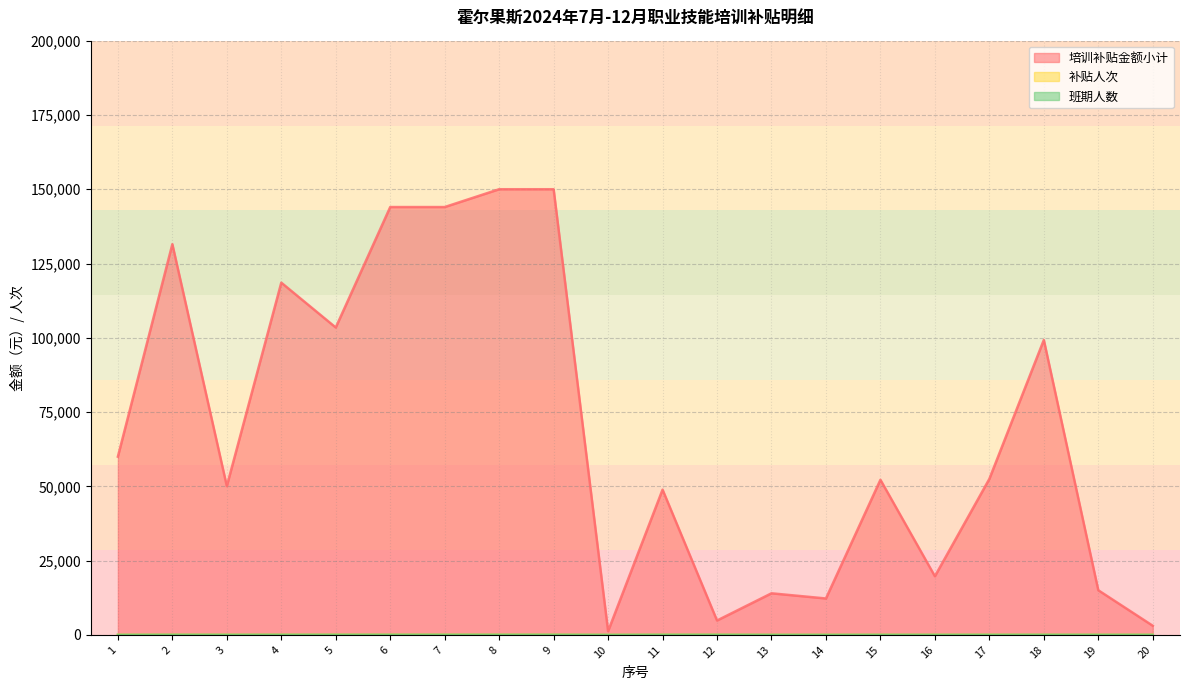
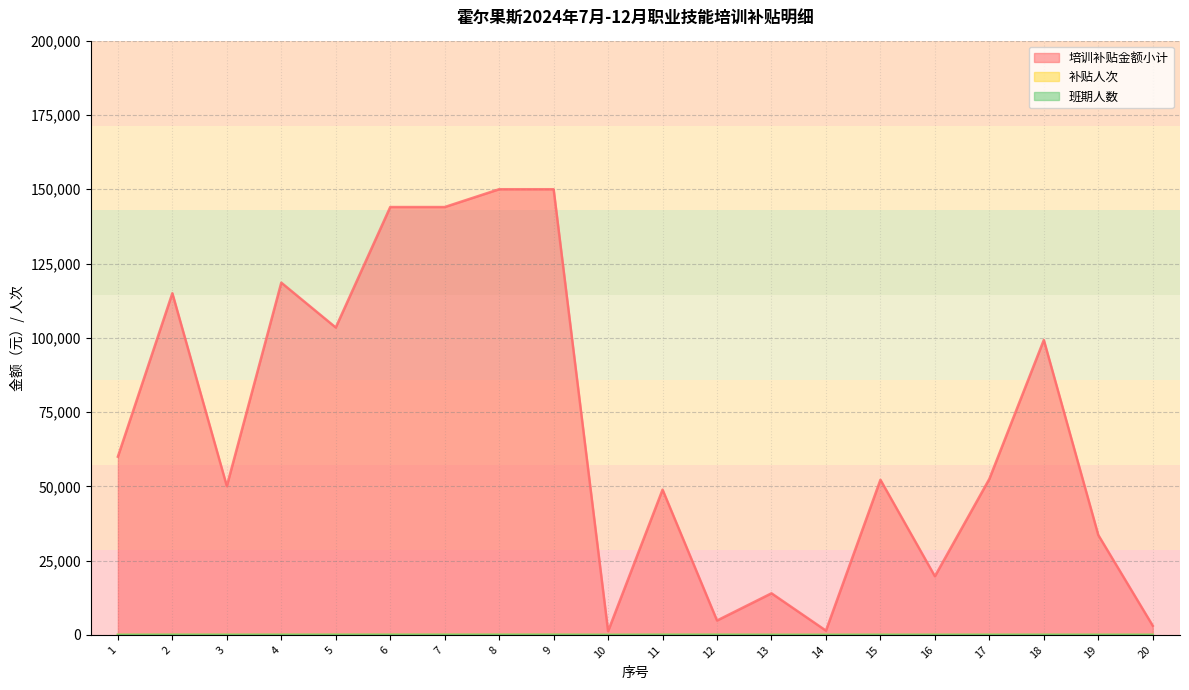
培训补贴金额小计, 2: 131,000 -> 115,000
培训补贴金额小计, 14: 12,000 -> 1,000
培训补贴金额小计, 19: 15,000 -> 34,000
